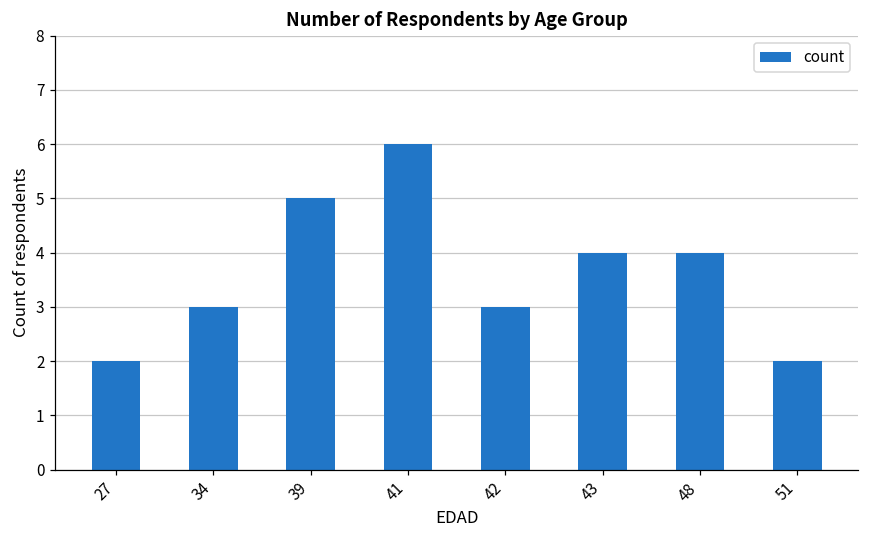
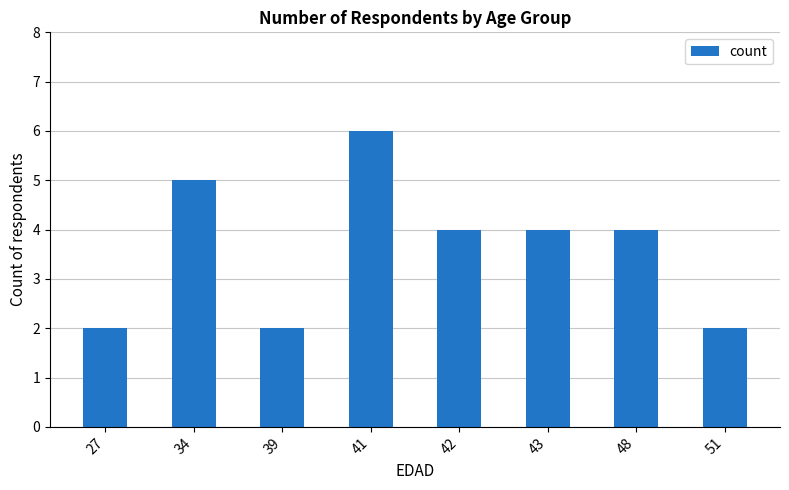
34: 3 -> 5
39: 5 -> 2
42: 3 -> 4
